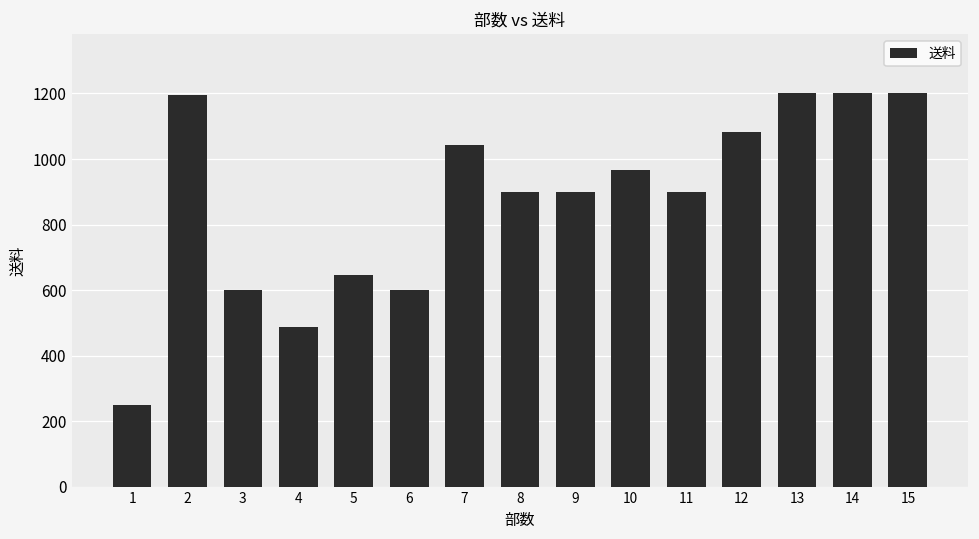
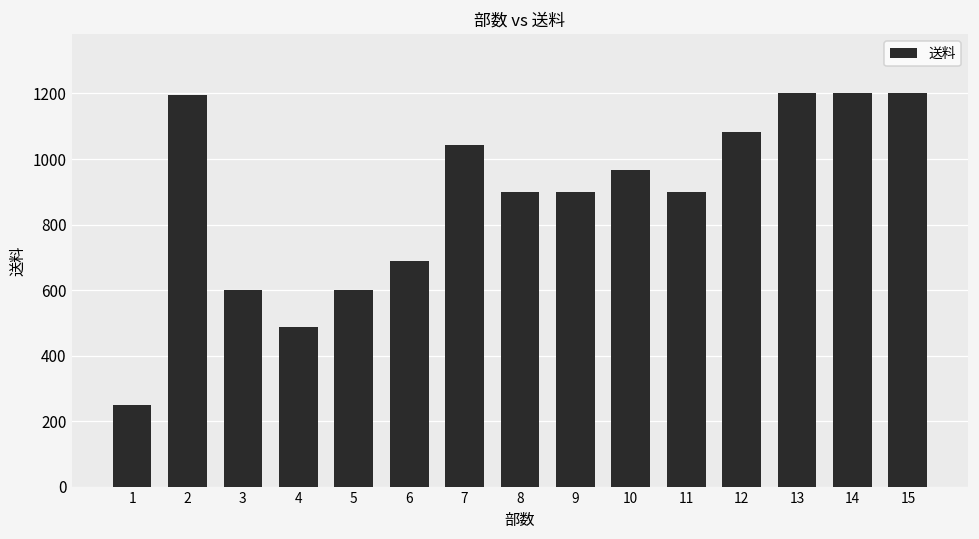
5: 650 -> 600
6: 600 -> 690
